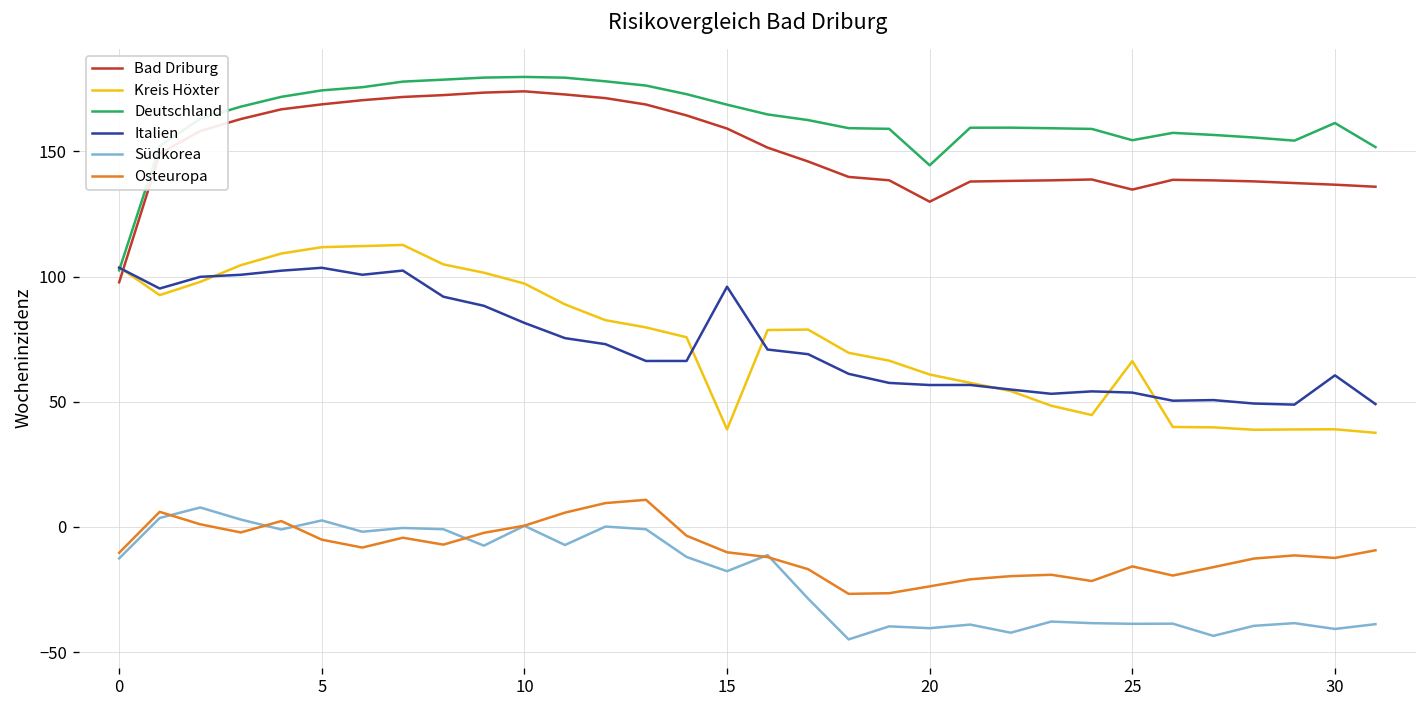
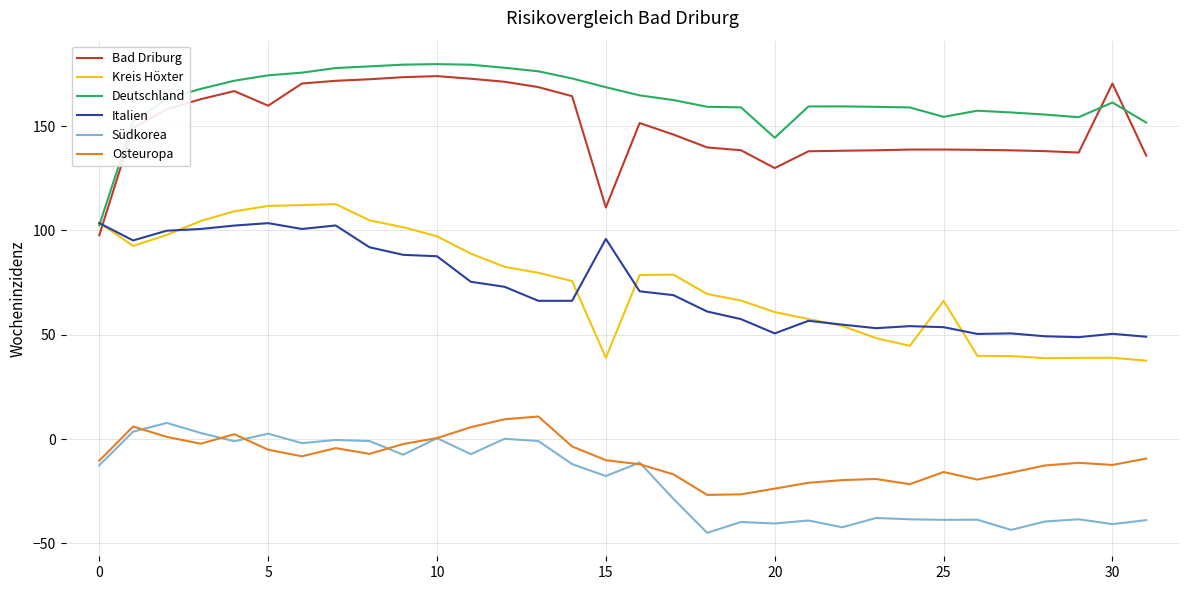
Bad Driburg, 5: 169 -> 160
Italien, 10: 81 -> 88
Bad Driburg, 15: 159 -> 111
Italien, 20: 57 -> 51
Bad Driburg, 25: 135 -> 139
Bad Driburg, 30: 137 -> 170
Italien, 30: 61 -> 50
